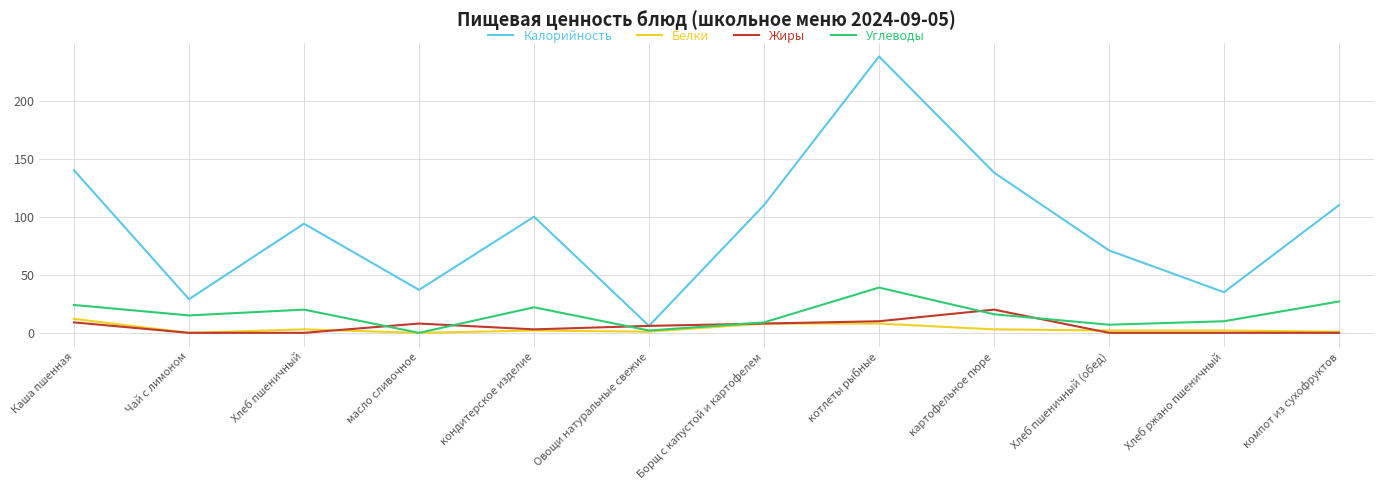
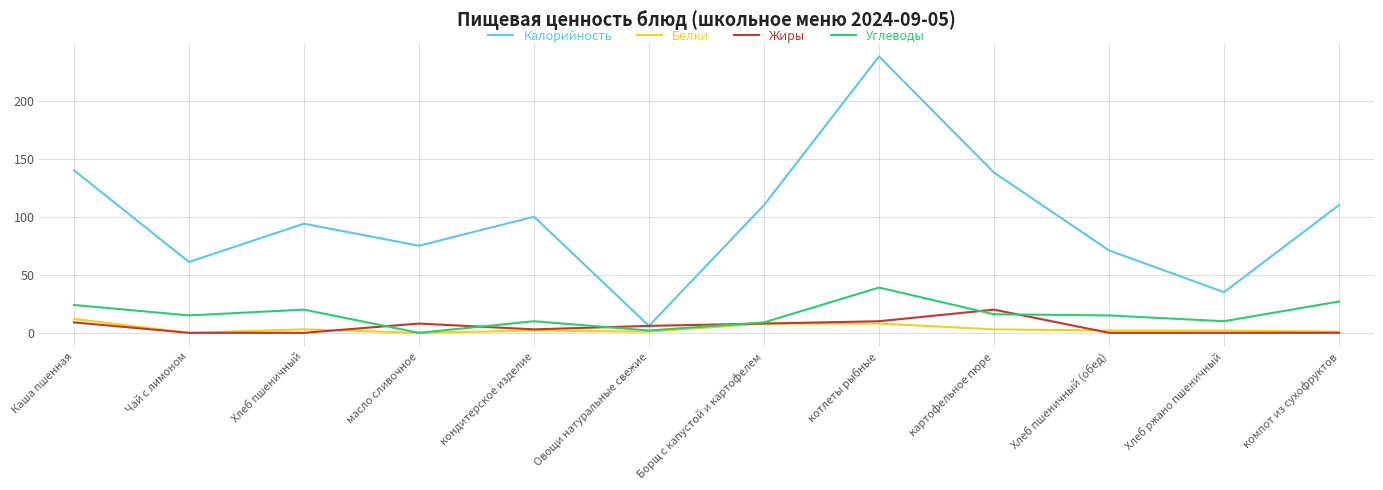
Калорийность, Чай с лимоном: 29 -> 61
Калорийность, масло сливочное: 37 -> 75
Углеводы, кондитерское изделие: 22 -> 10
Углеводы, Хлеб пшеничный (обед): 7 -> 15
